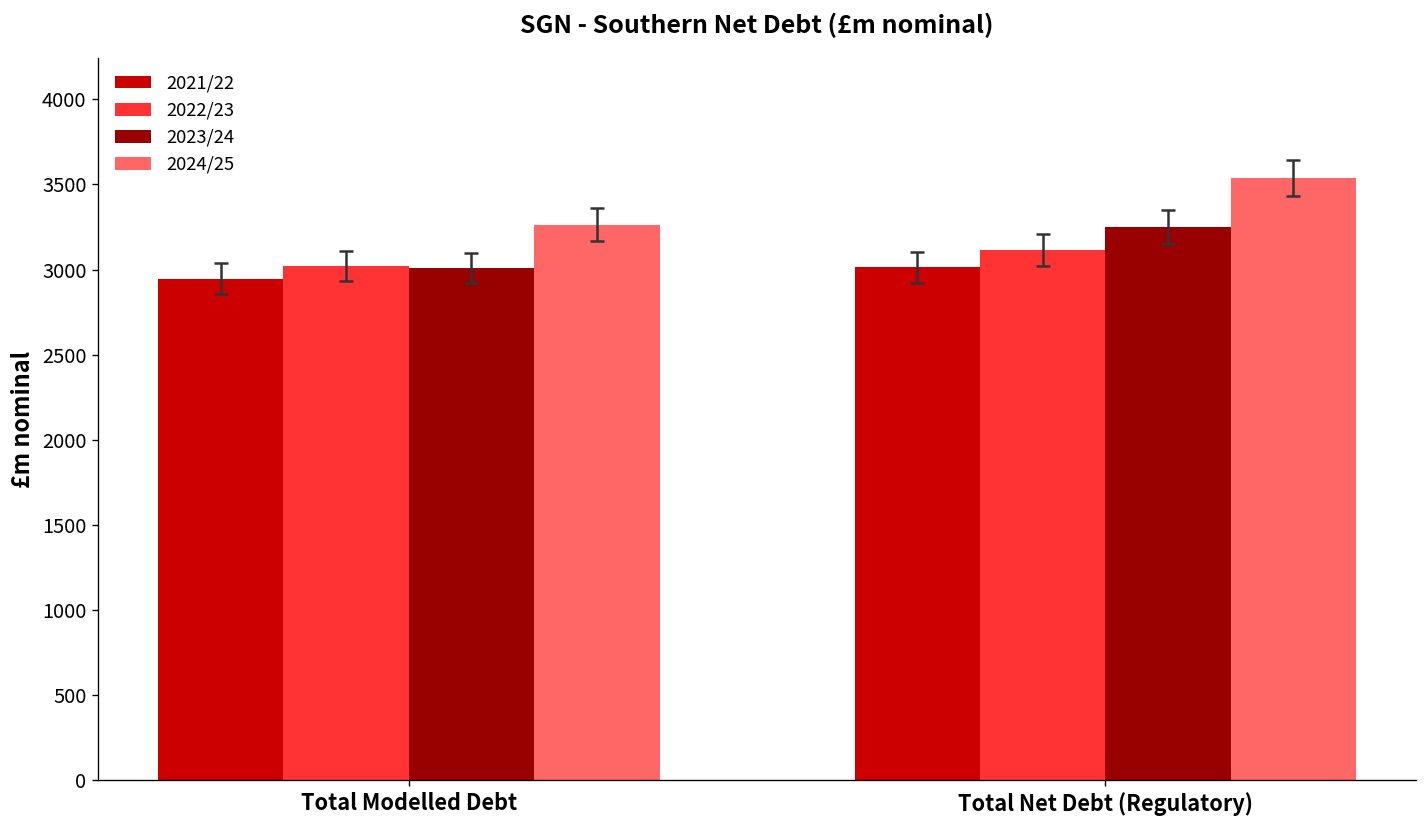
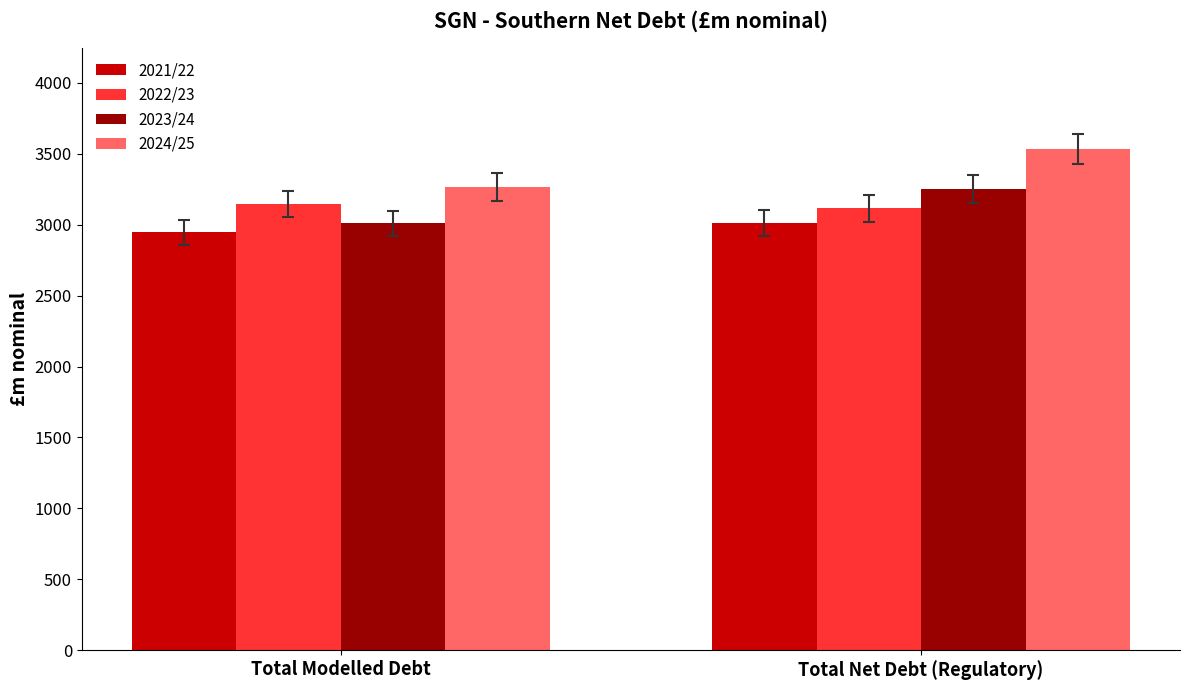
2022/23, Total Modelled Debt: 3020 -> 3150
